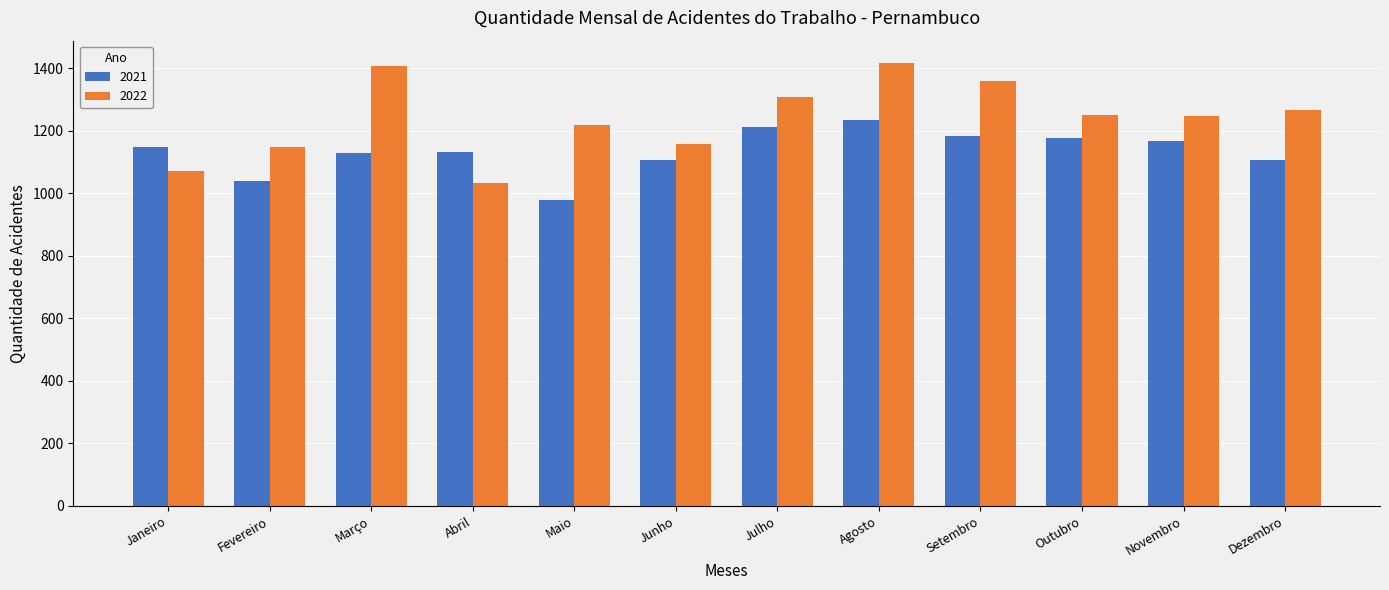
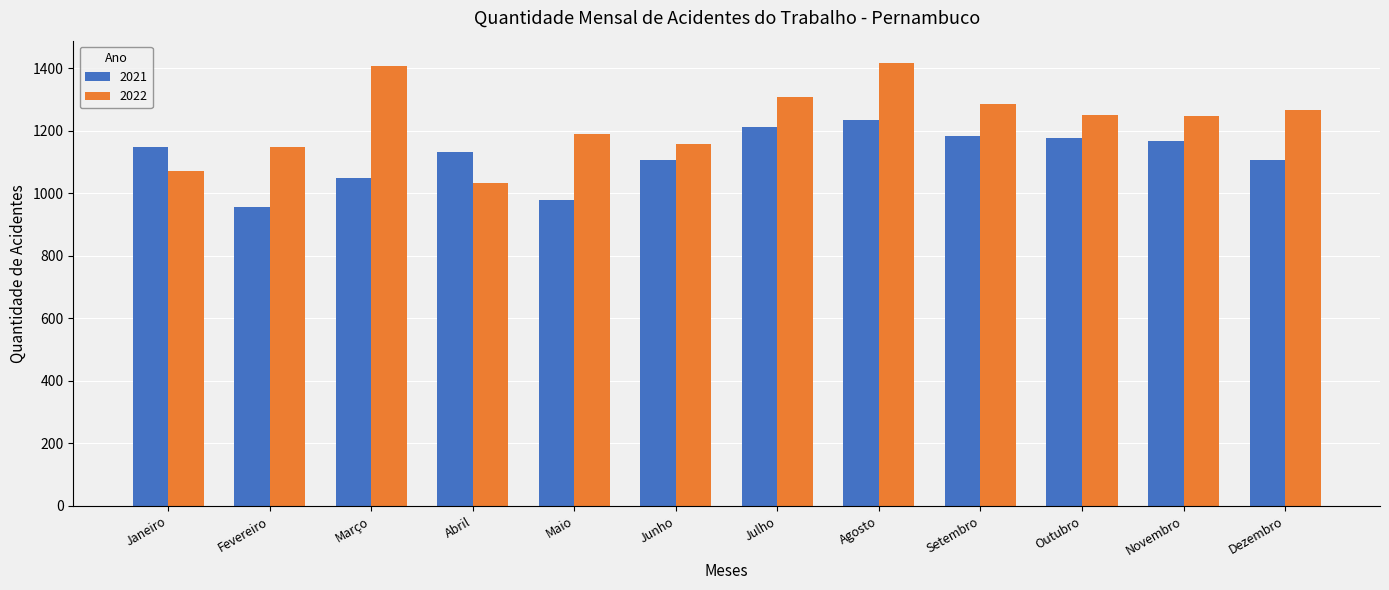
2021, Fevereiro: 1040 -> 960
2021, Março: 1130 -> 1050
2022, Maio: 1220 -> 1190
2022, Setembro: 1360 -> 1290
